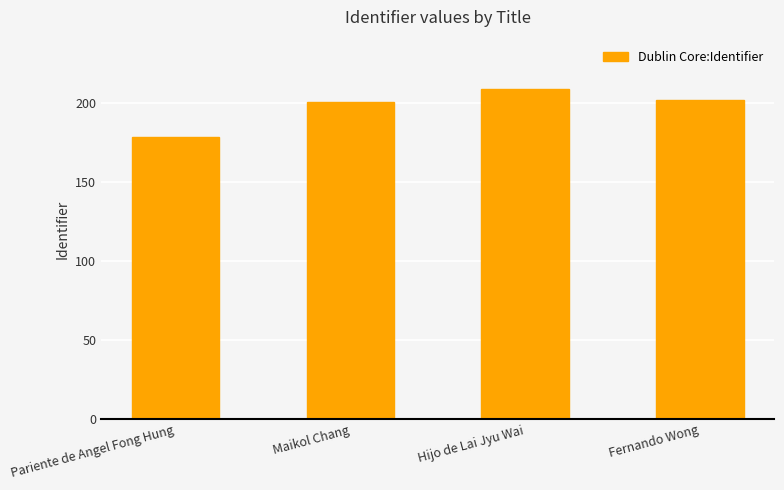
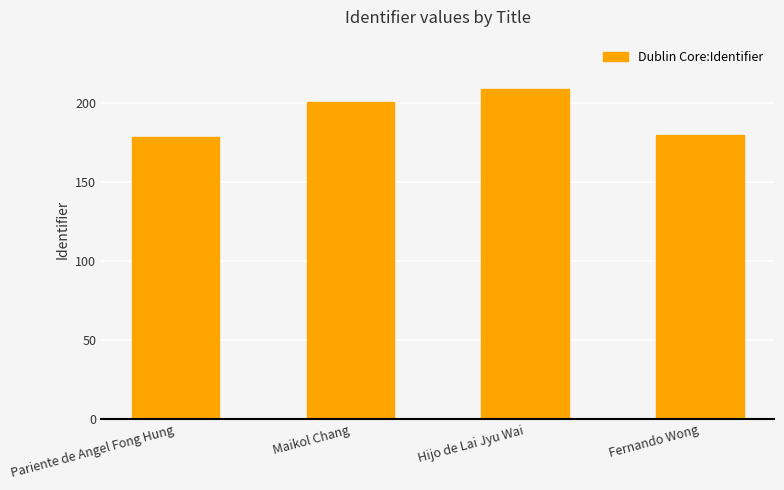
Fernando Wong: 202 -> 180
